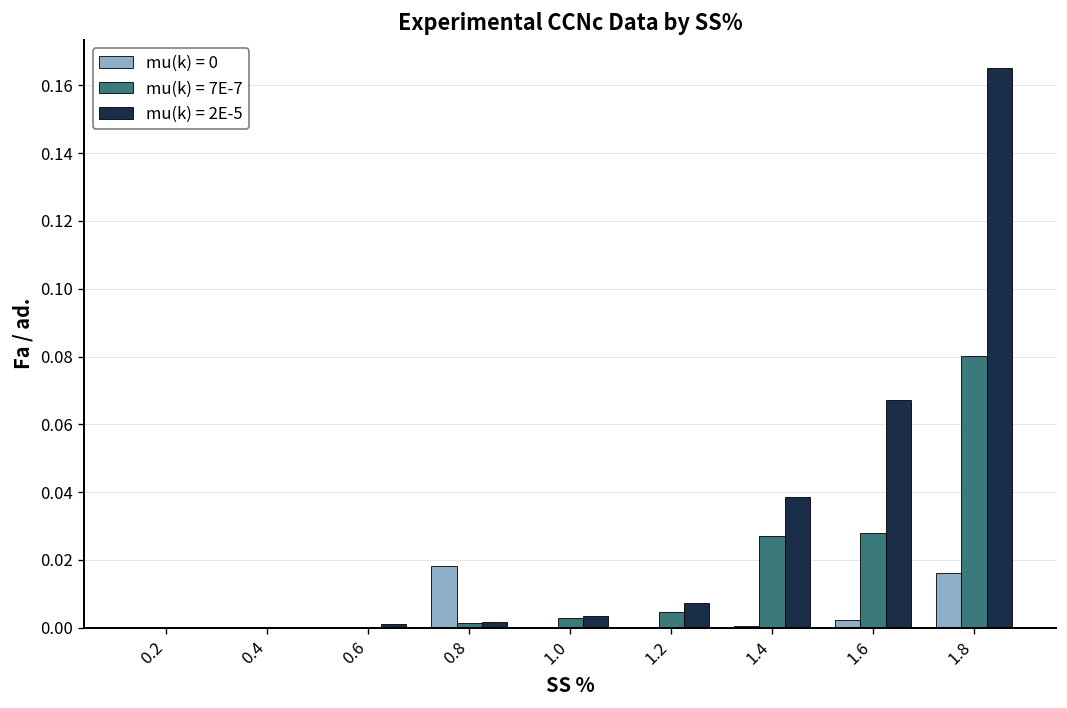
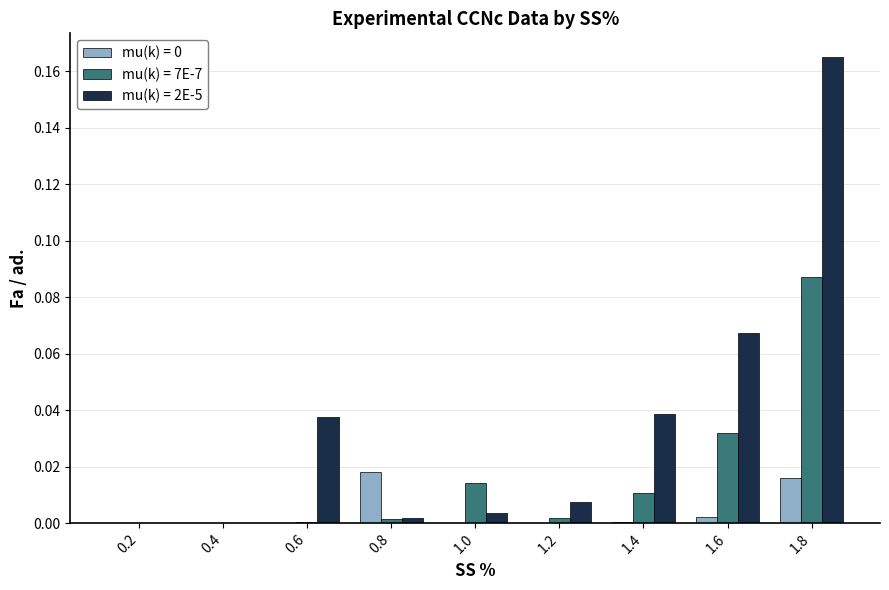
mu(k) = 2E-5, 0.6: 0.001 -> 0.037
mu(k) = 7E-7, 1.0: 0.003 -> 0.014
mu(k) = 7E-7, 1.2: 0.005 -> 0.002
mu(k) = 7E-7, 1.4: 0.027 -> 0.011
mu(k) = 7E-7, 1.6: 0.028 -> 0.032
mu(k) = 7E-7, 1.8: 0.080 -> 0.087
